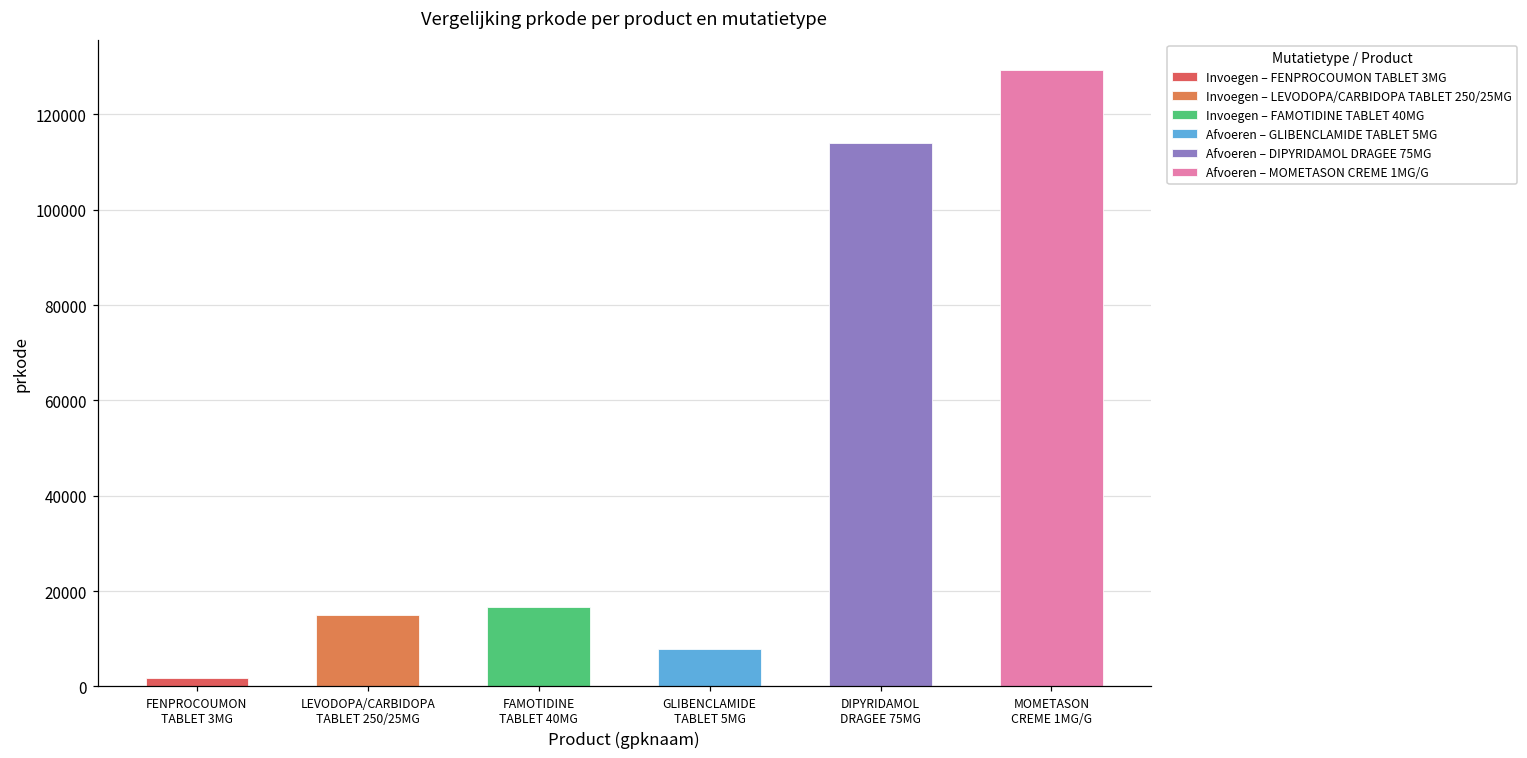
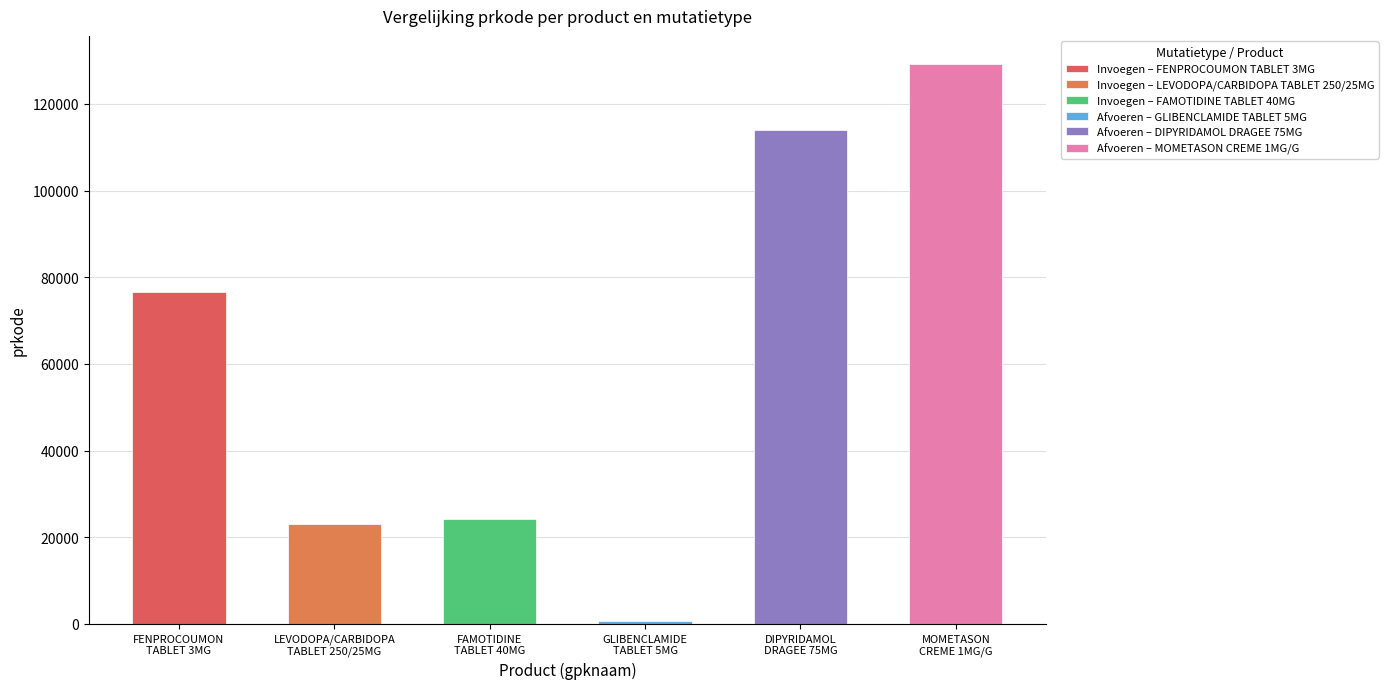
FENPROCOUMON TABLET 3MG: 2000 -> 77000
LEVODOPA/CARBIDOPA TABLET 250/25MG: 15000 -> 23000
FAMOTIDINE TABLET 40MG: 17000 -> 24000
GLIBENCLAMIDE TABLET 5MG: 8000 -> 1000
